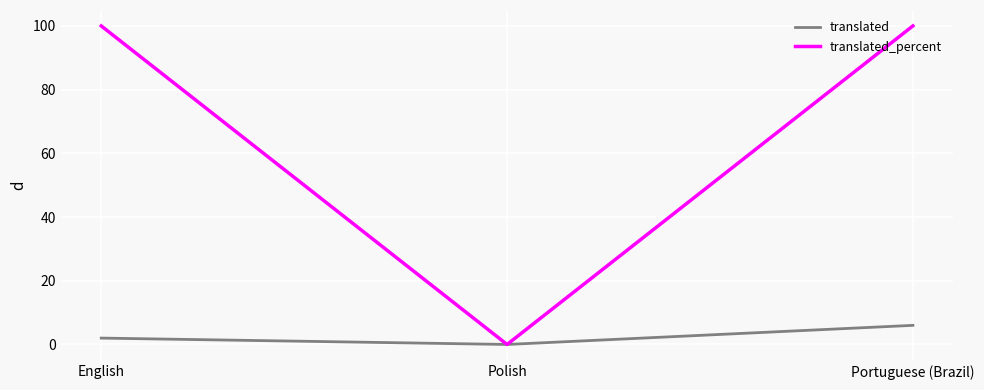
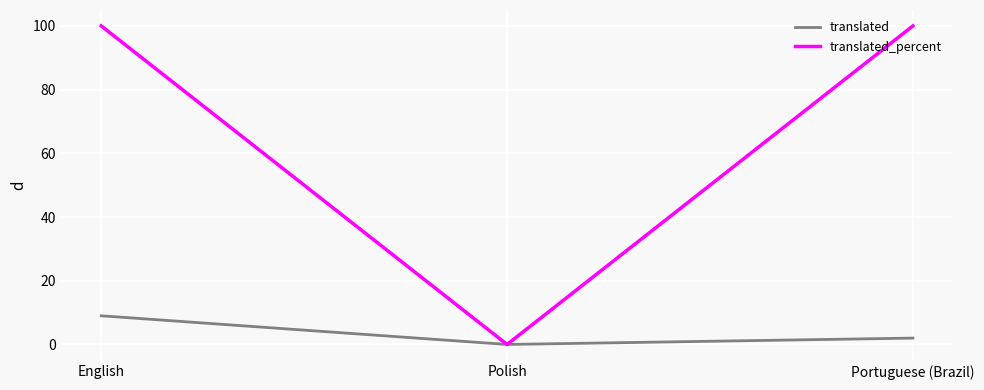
translated, English: 2 -> 9
translated, Portuguese (Brazil): 6 -> 2
